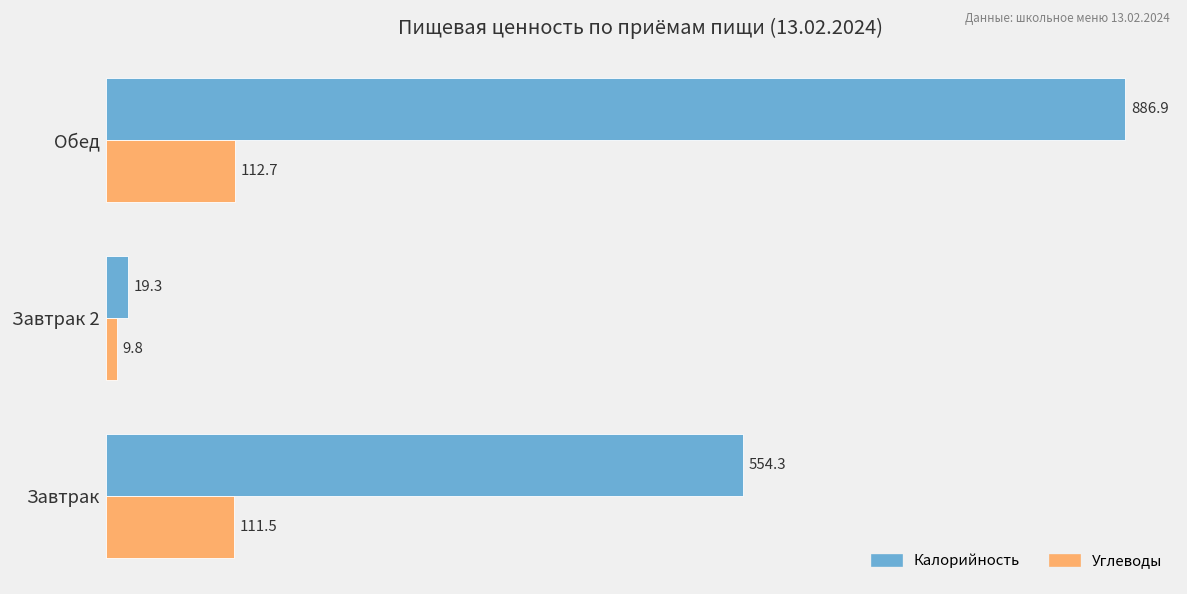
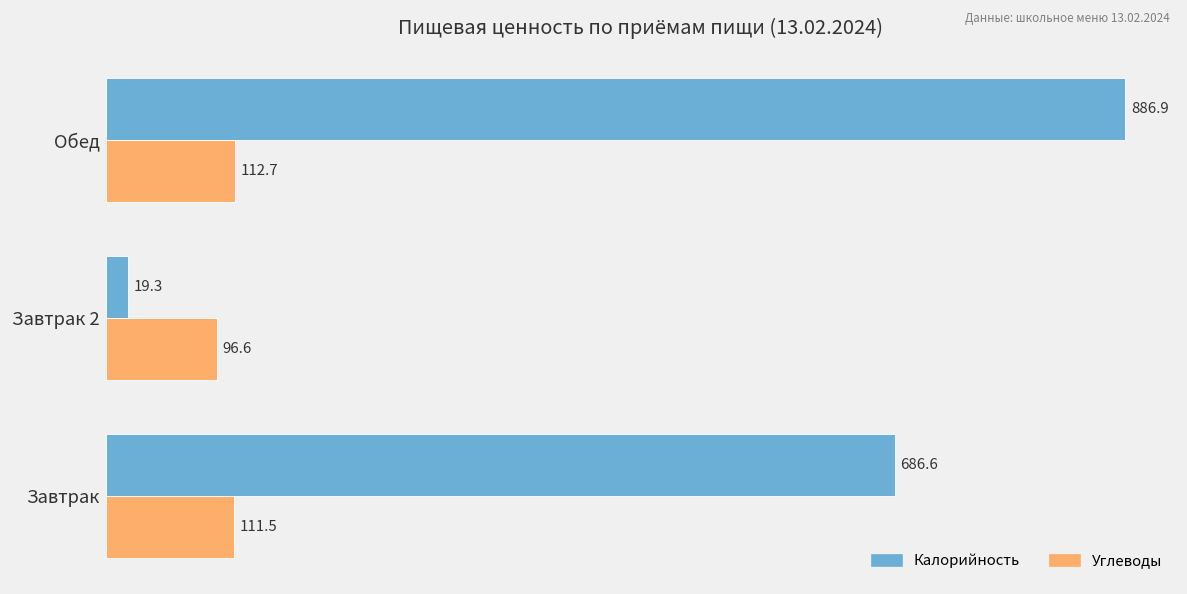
Углеводы, Завтрак 2: 9.8 -> 96.6
Калорийность, Завтрак: 554.3 -> 686.6
